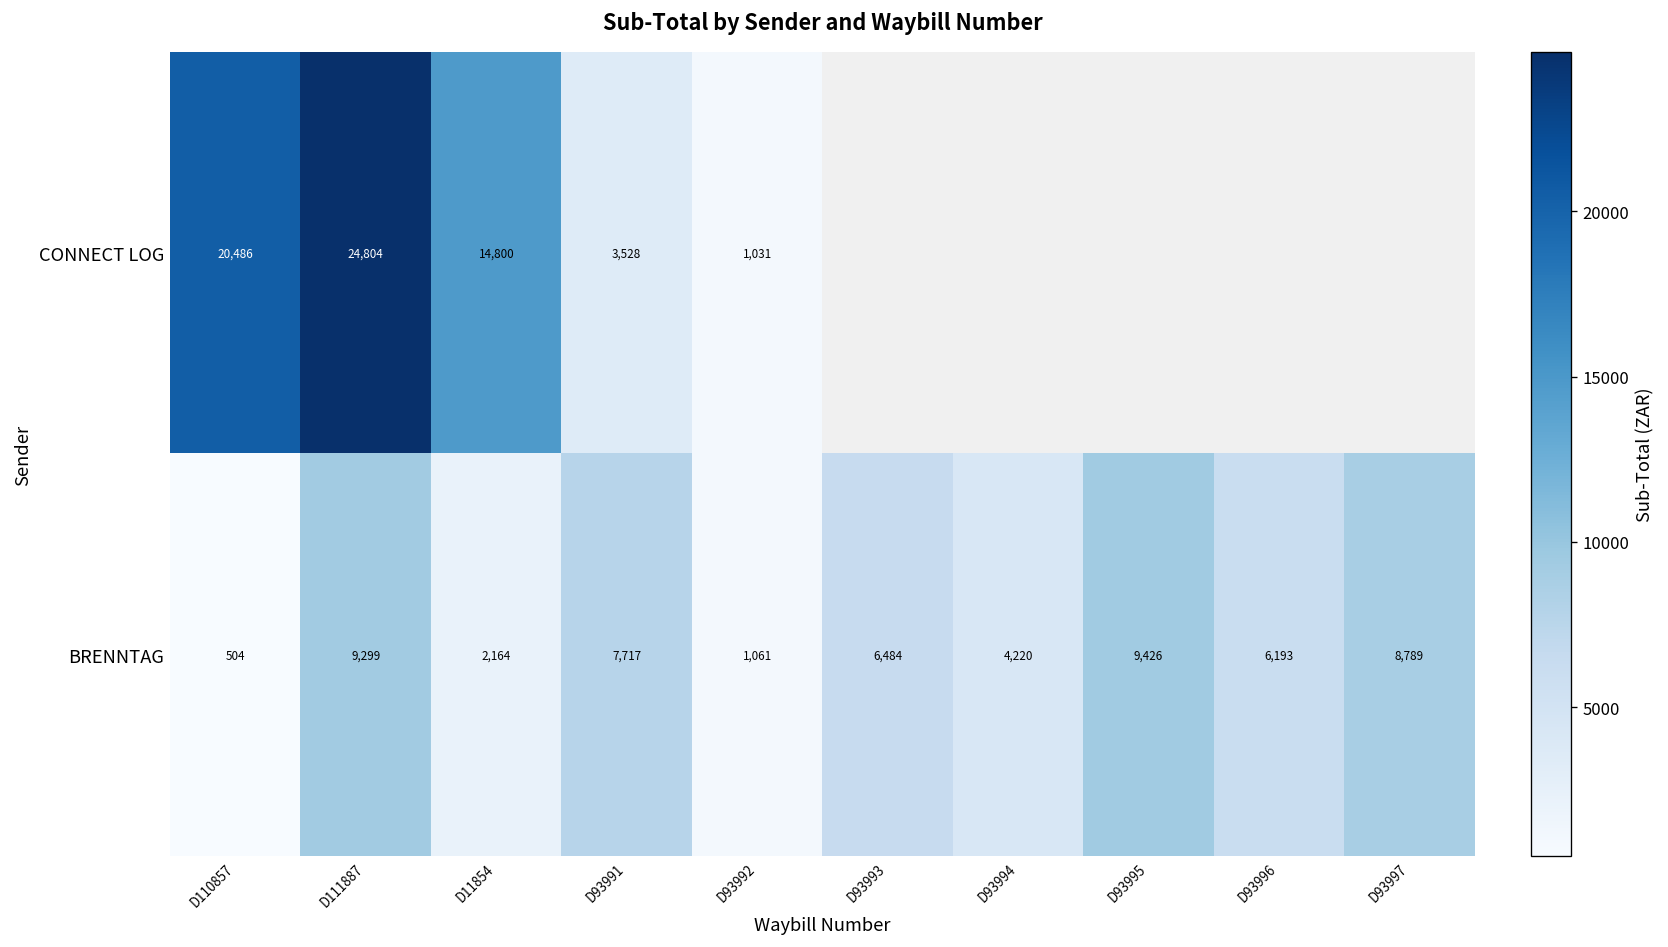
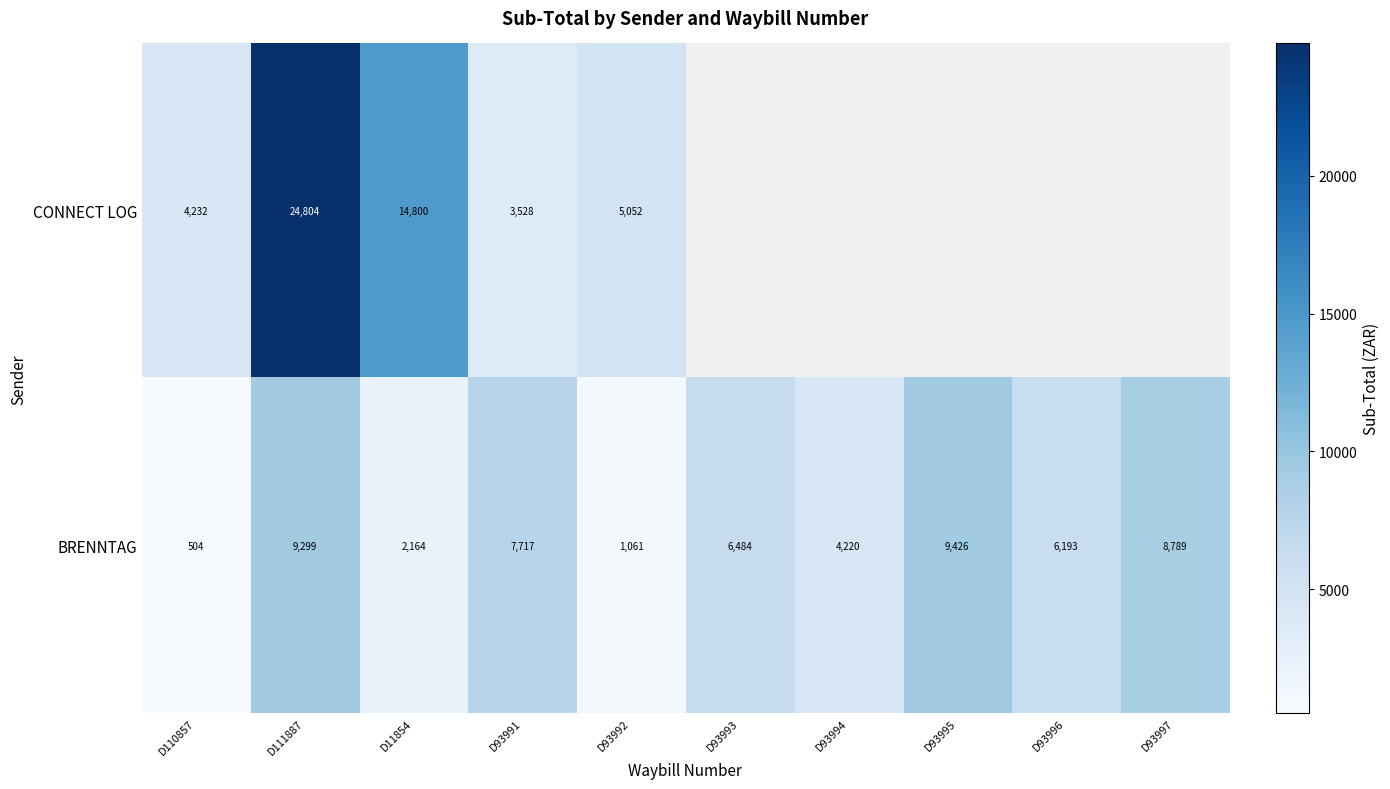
CONNECT LOG, D110857: 20,486 -> 4,232
CONNECT LOG, D93992: 1,031 -> 5,052
